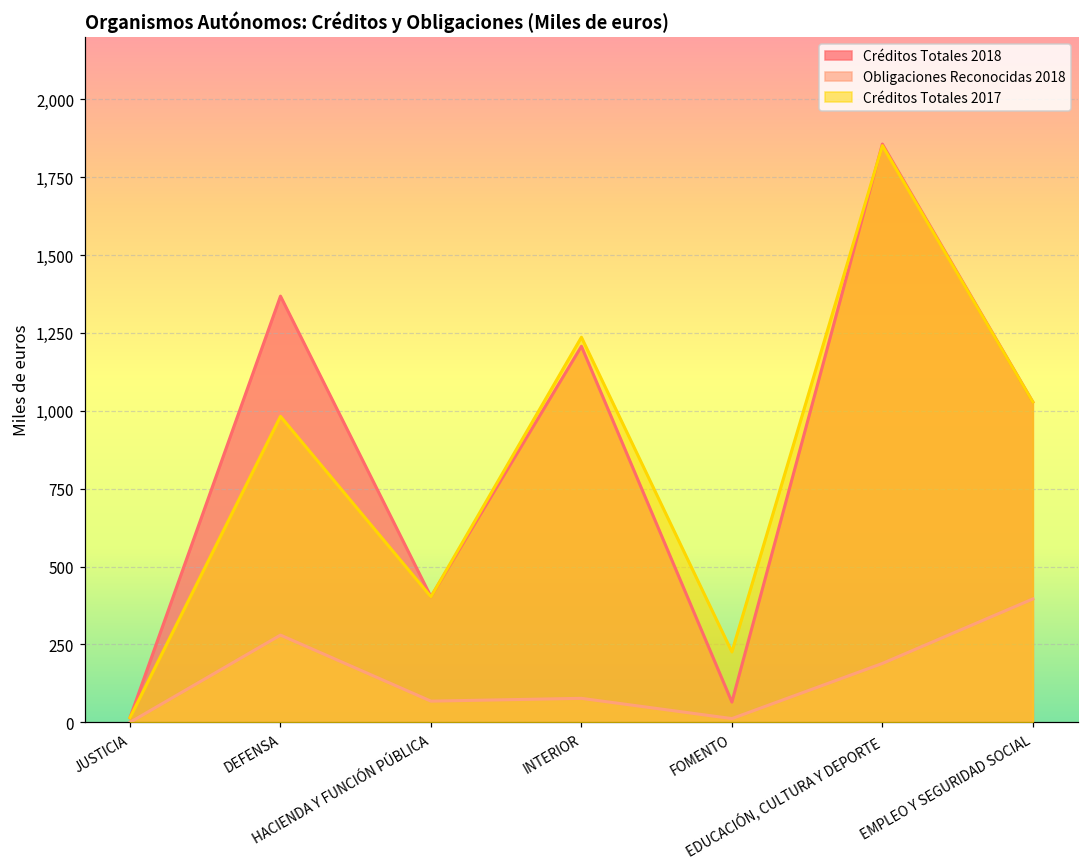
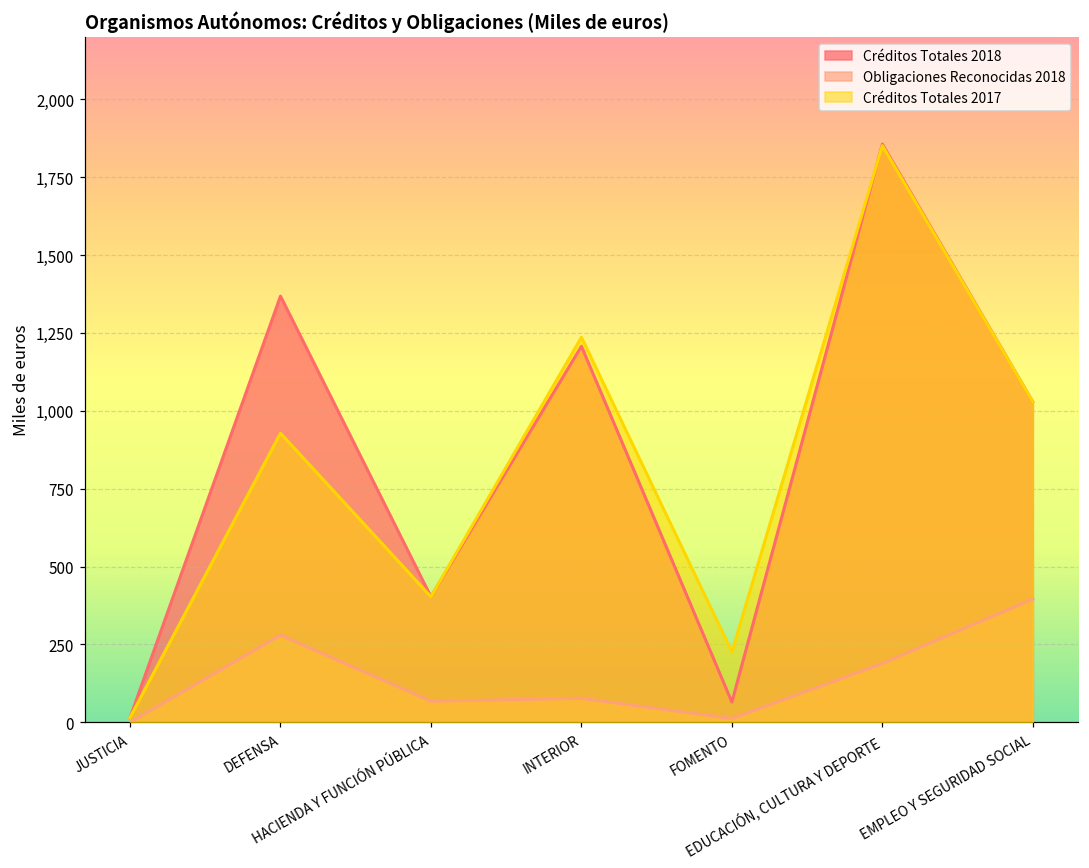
Créditos Totales 2017, DEFENSA: 980 -> 930
